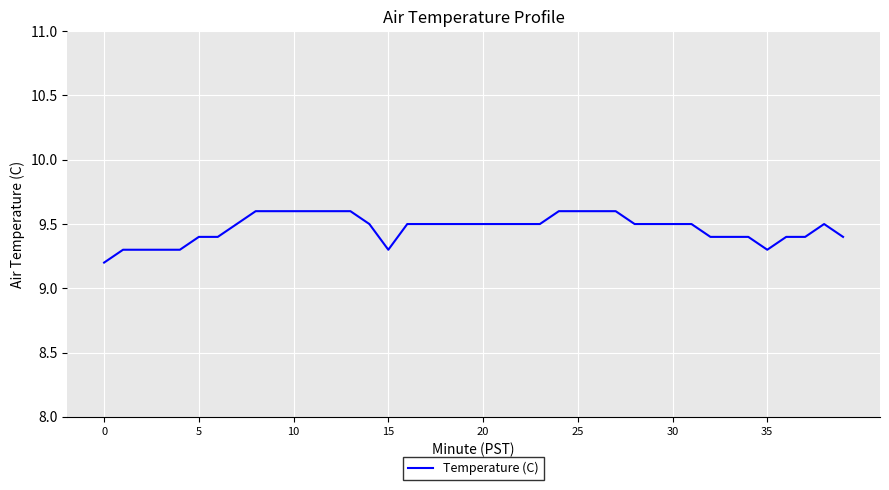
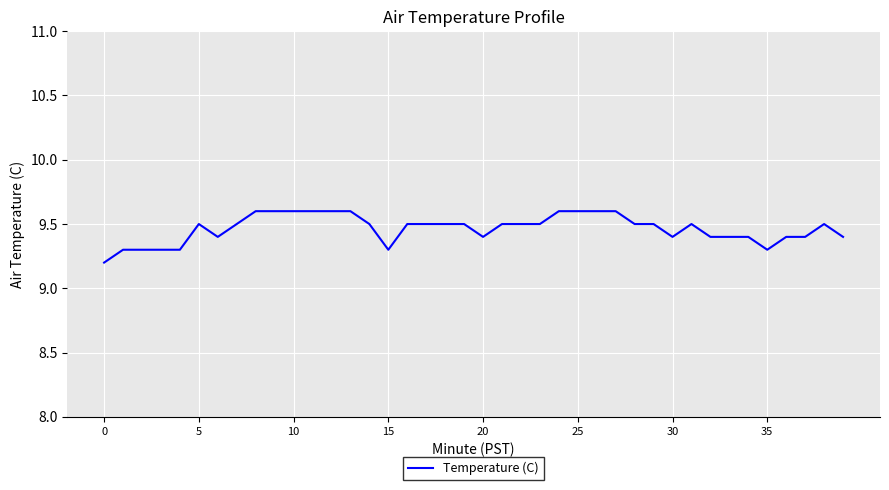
5: 9.4 -> 9.5
20: 9.5 -> 9.4
30: 9.5 -> 9.4
